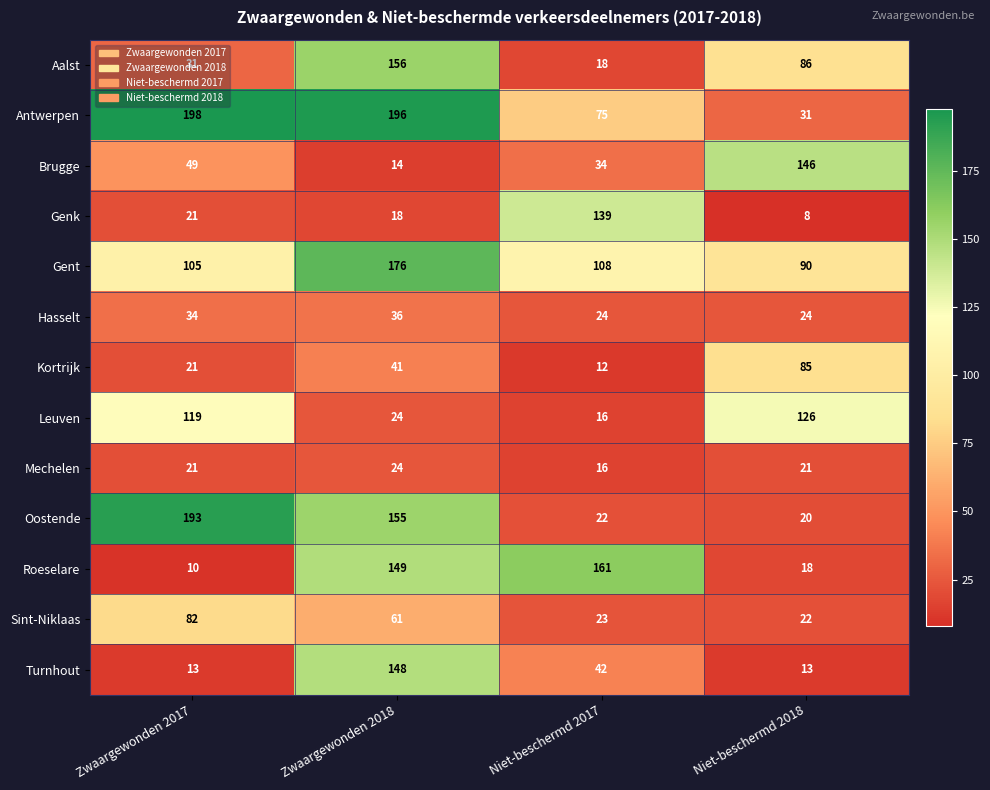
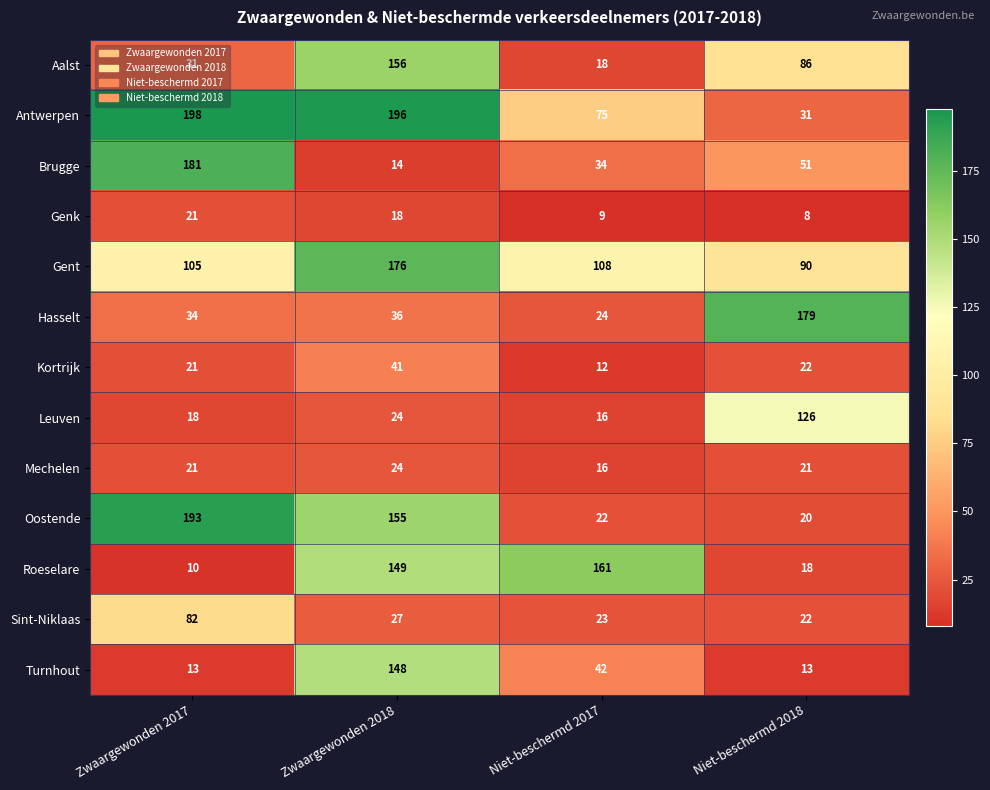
Brugge, Zwaargewonden 2017: 49 -> 181
Brugge, Niet-beschermd 2018: 146 -> 51
Genk, Niet-beschermd 2017: 139 -> 9
Hasselt, Niet-beschermd 2018: 24 -> 179
Kortrijk, Niet-beschermd 2018: 85 -> 22
Leuven, Zwaargewonden 2017: 119 -> 18
Sint-Niklaas, Zwaargewonden 2018: 61 -> 27
